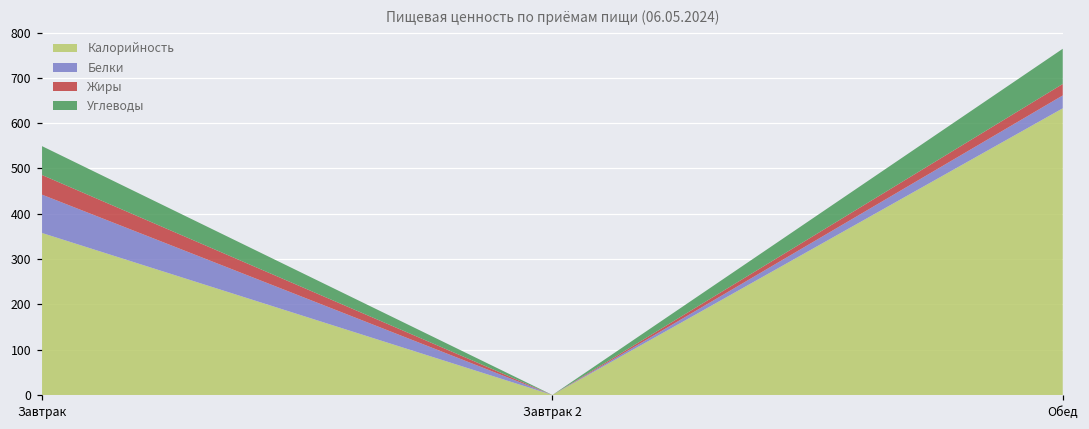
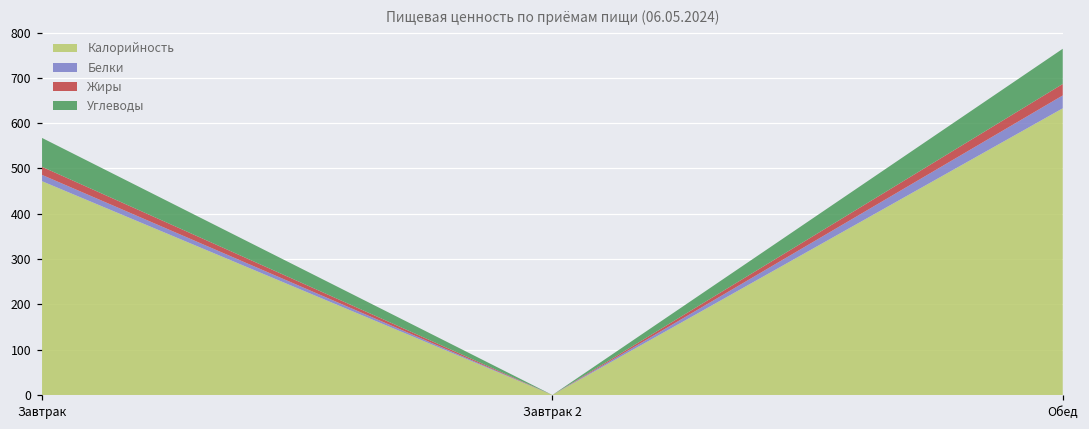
Калорийность, Завтрак: 360 -> 470
Белки, Завтрак: 80 -> 10
Жиры, Завтрак: 40 -> 20
